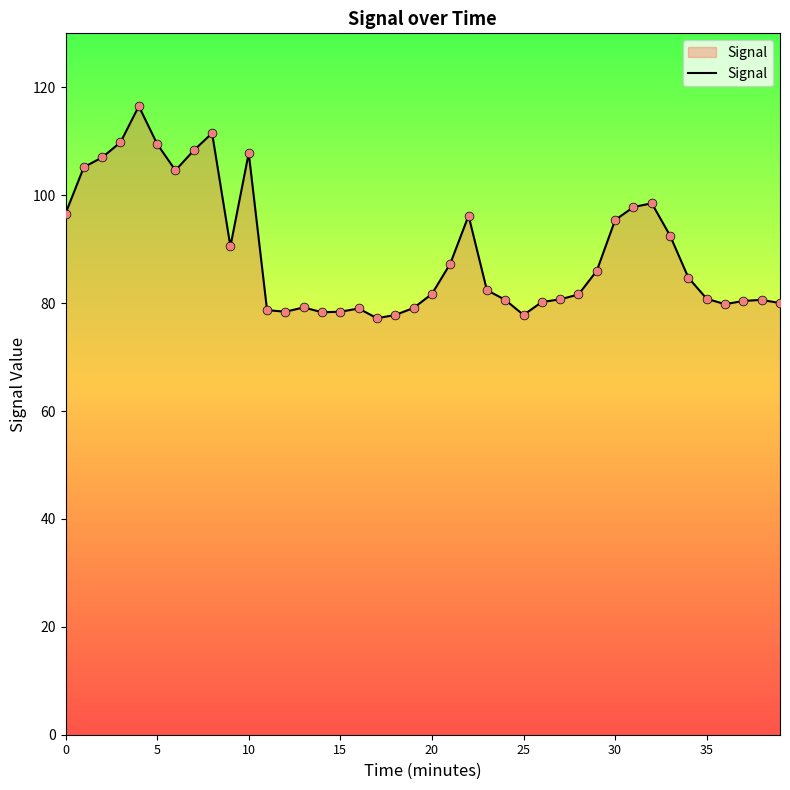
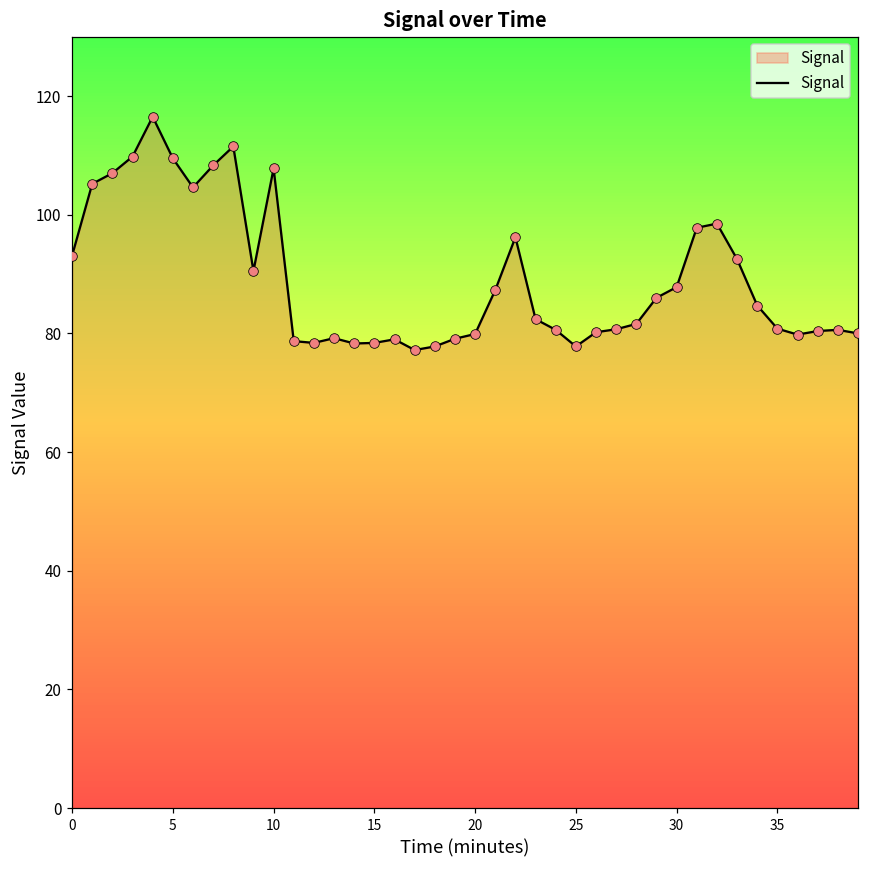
0: 97 -> 93
20: 82 -> 80
30: 95 -> 88
